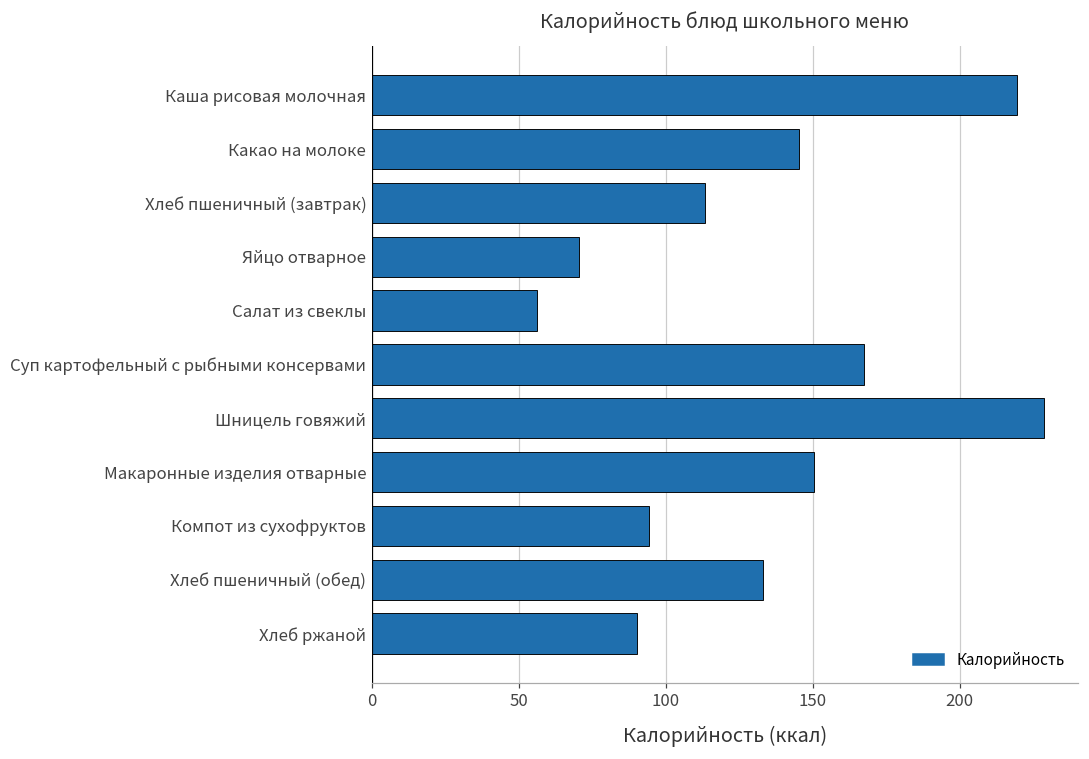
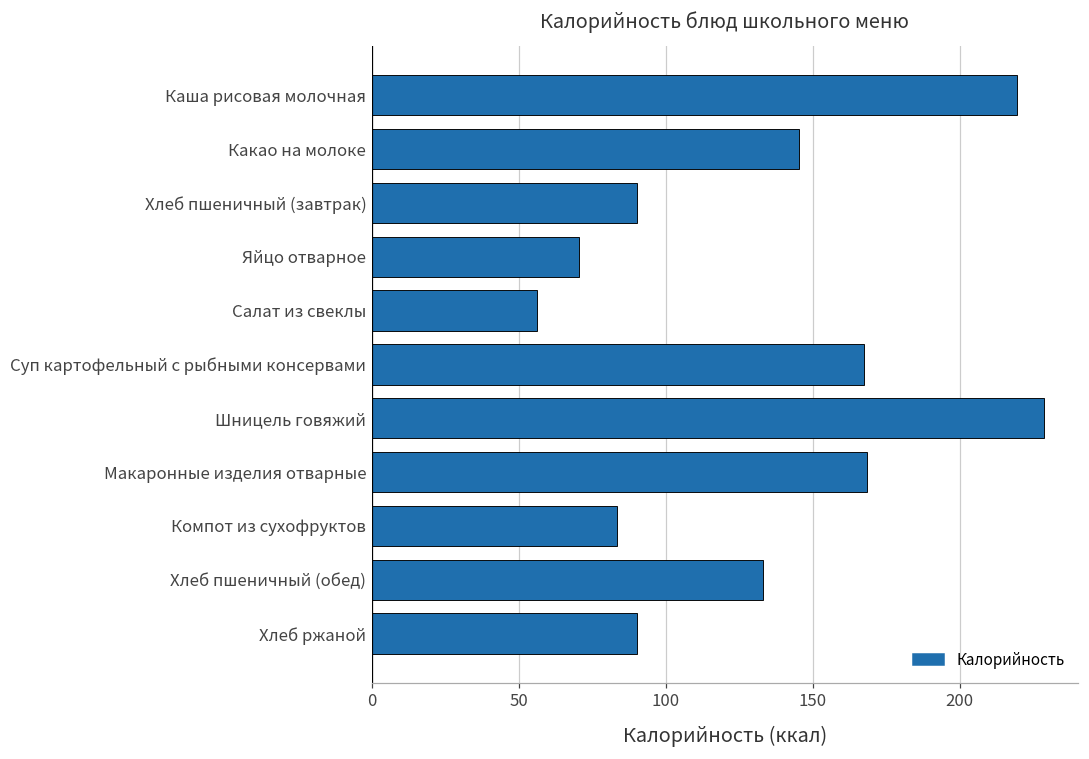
Хлеб пшеничный (завтрак): 113 -> 90
Макаронные изделия отварные: 150 -> 168
Компот из сухофруктов: 94 -> 83
